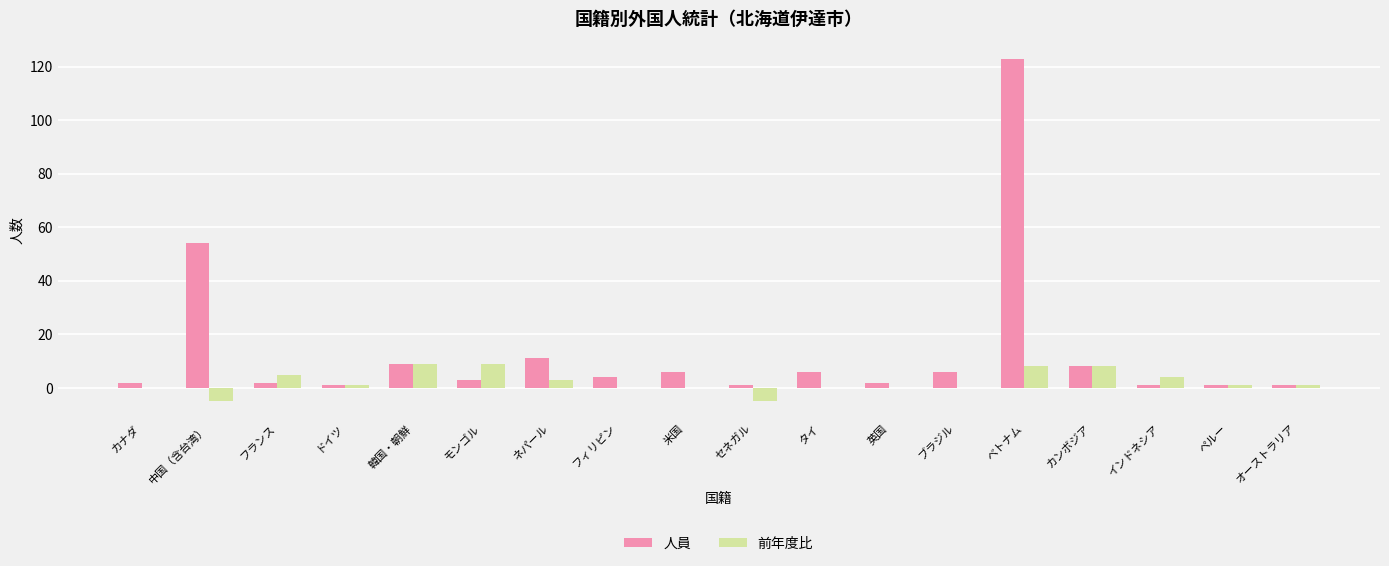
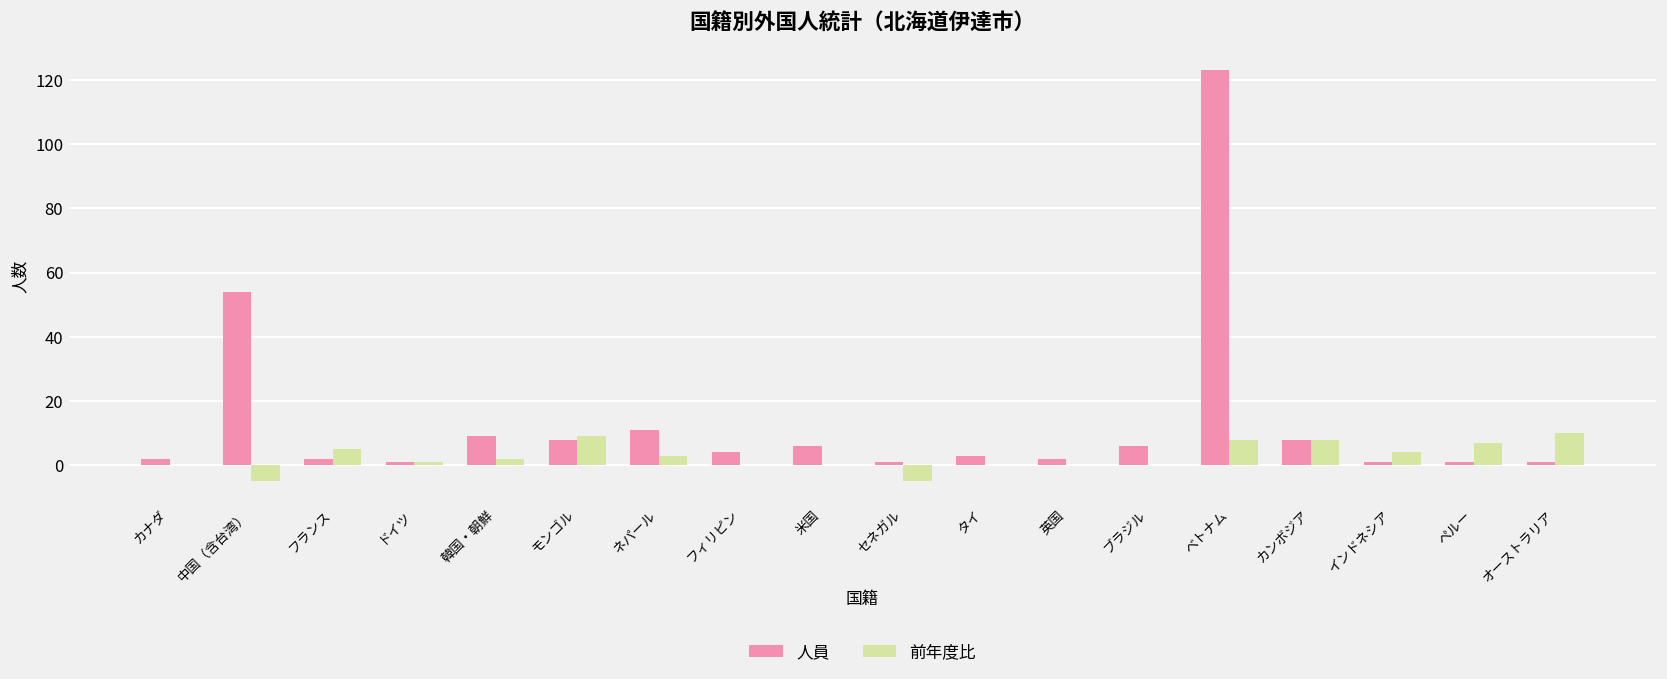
前年度比, 韓国・朝鮮: 9 -> 2
人員, モンゴル: 3 -> 8
人員, タイ: 6 -> 3
前年度比, ペルー: 1 -> 7
前年度比, オーストラリア: 1 -> 10
